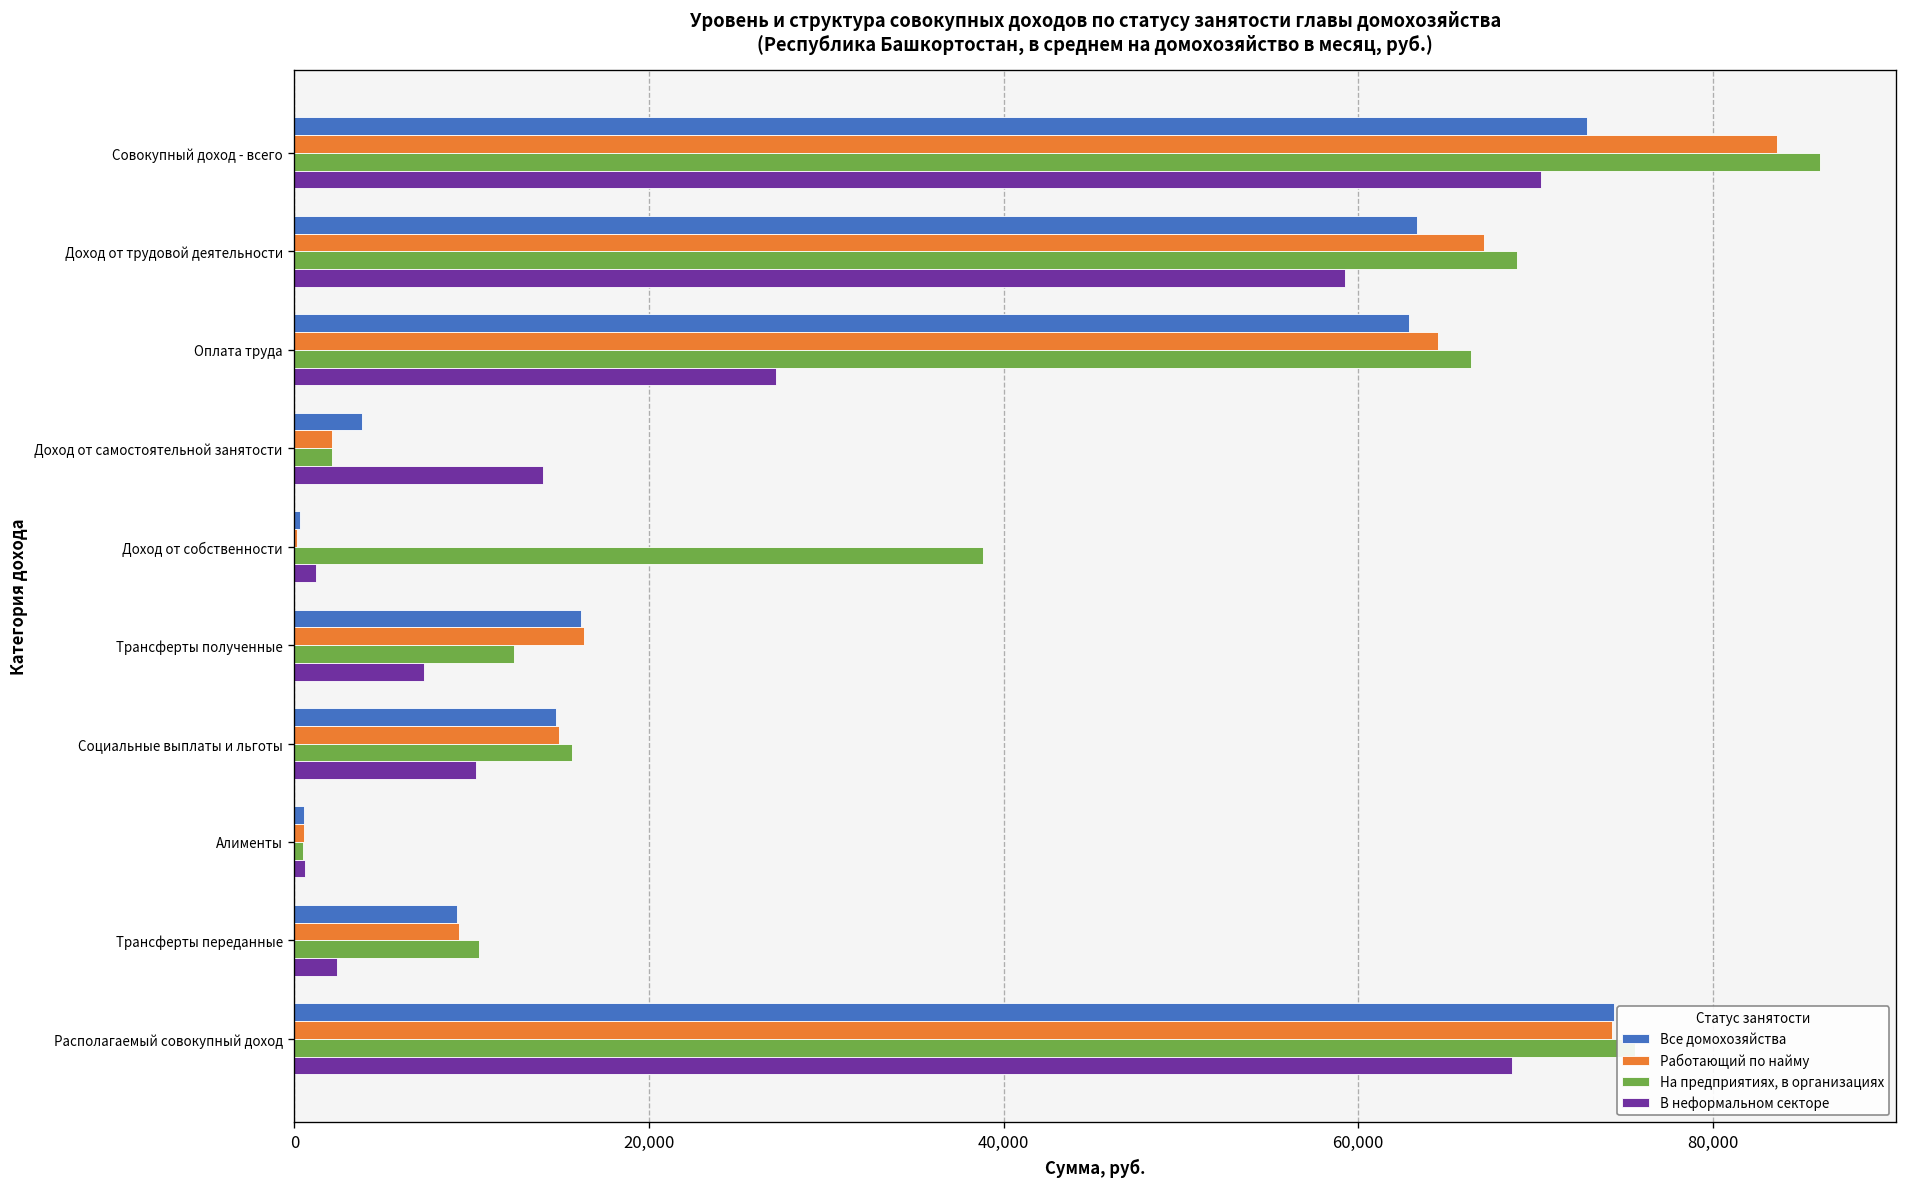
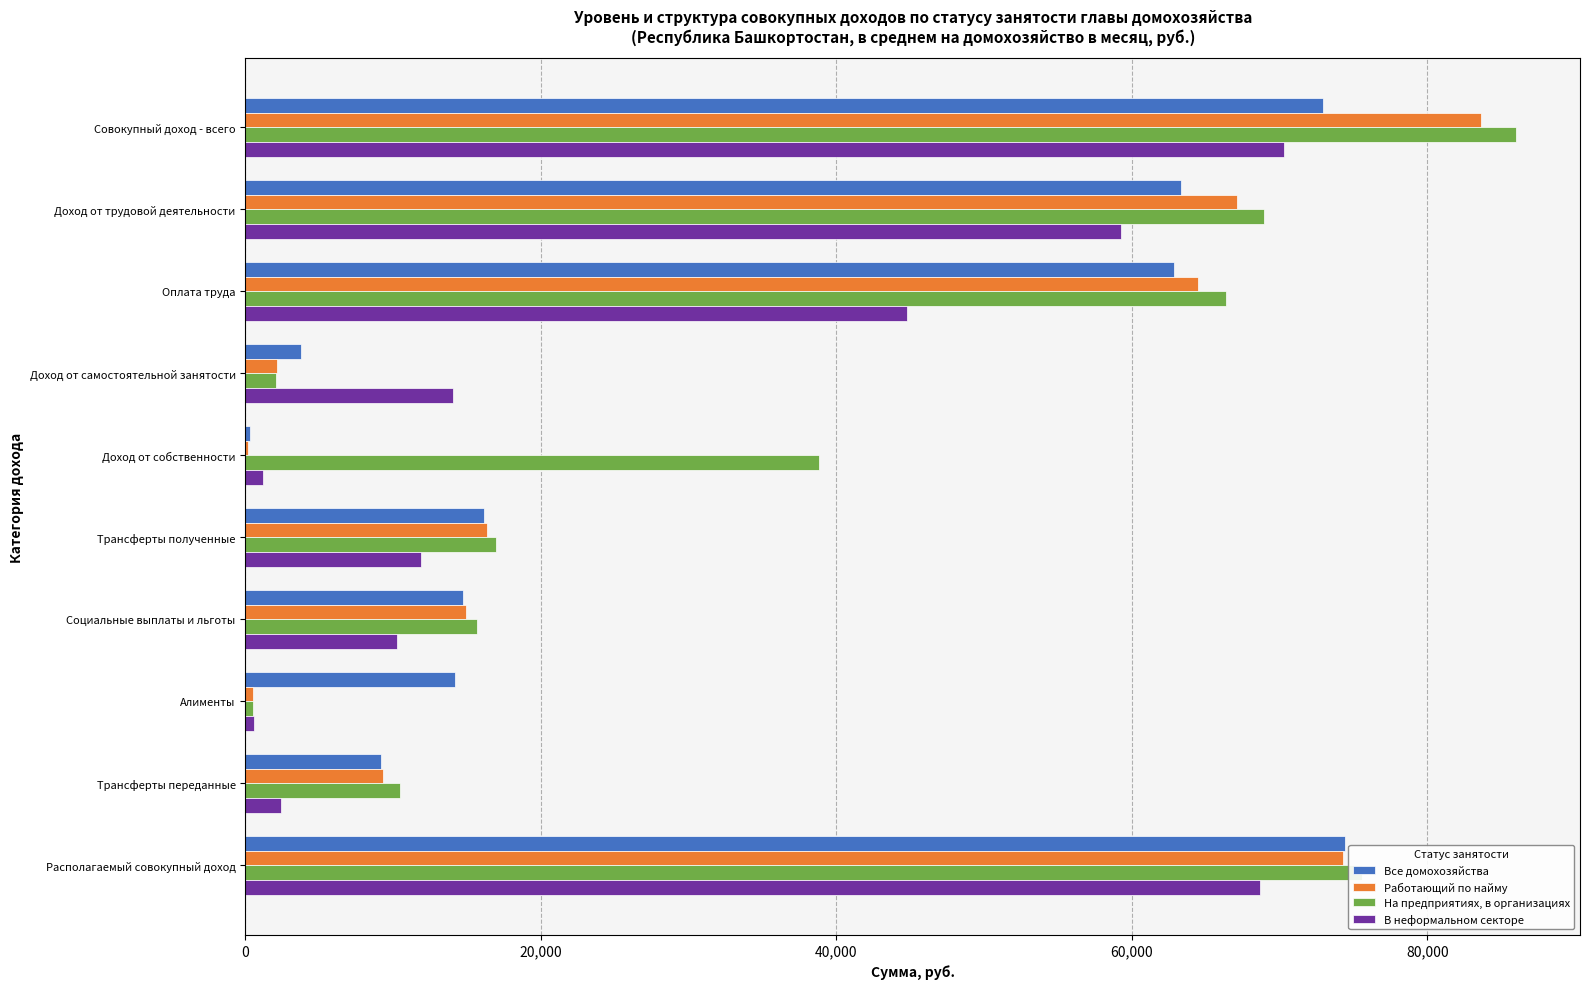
В неформальном секторе, Оплата труда: 27,200 -> 44,800
На предприятиях, в организациях, Трансферты полученные: 12,400 -> 17,000
В неформальном секторе, Трансферты полученные: 7,300 -> 11,900
Все домохозяйства, Алименты: 500 -> 14,200
